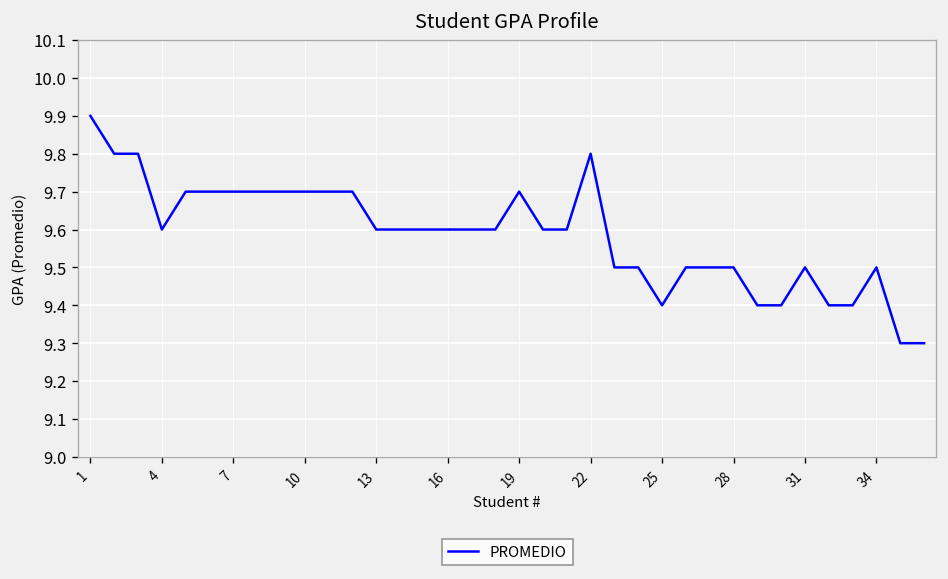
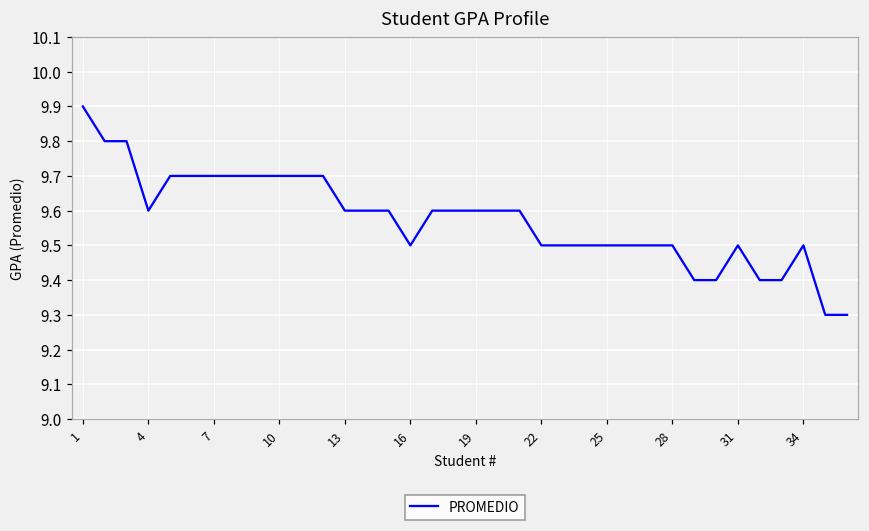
16: 9.6 -> 9.5
19: 9.7 -> 9.6
22: 9.8 -> 9.5
25: 9.4 -> 9.5
